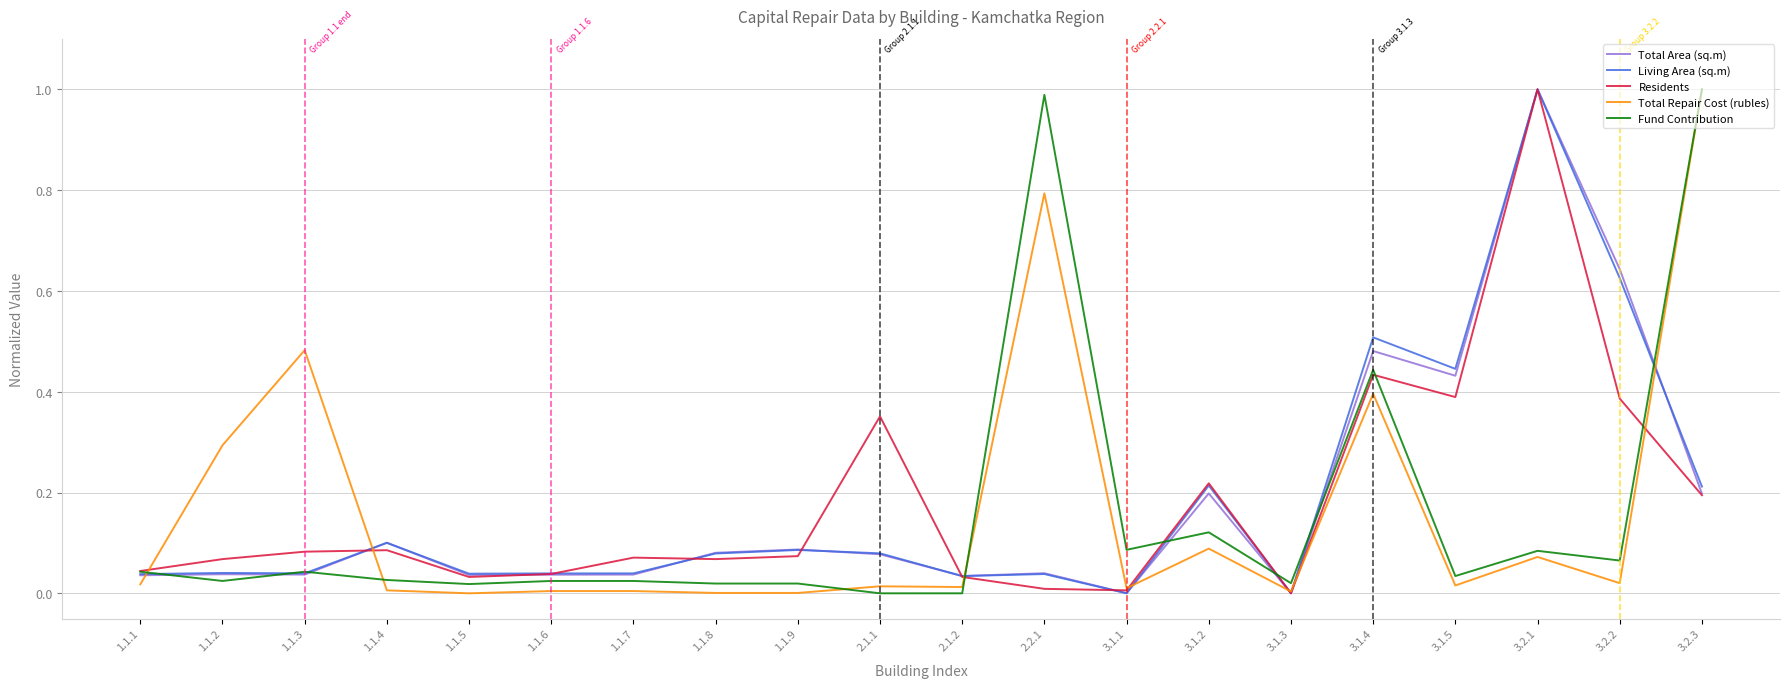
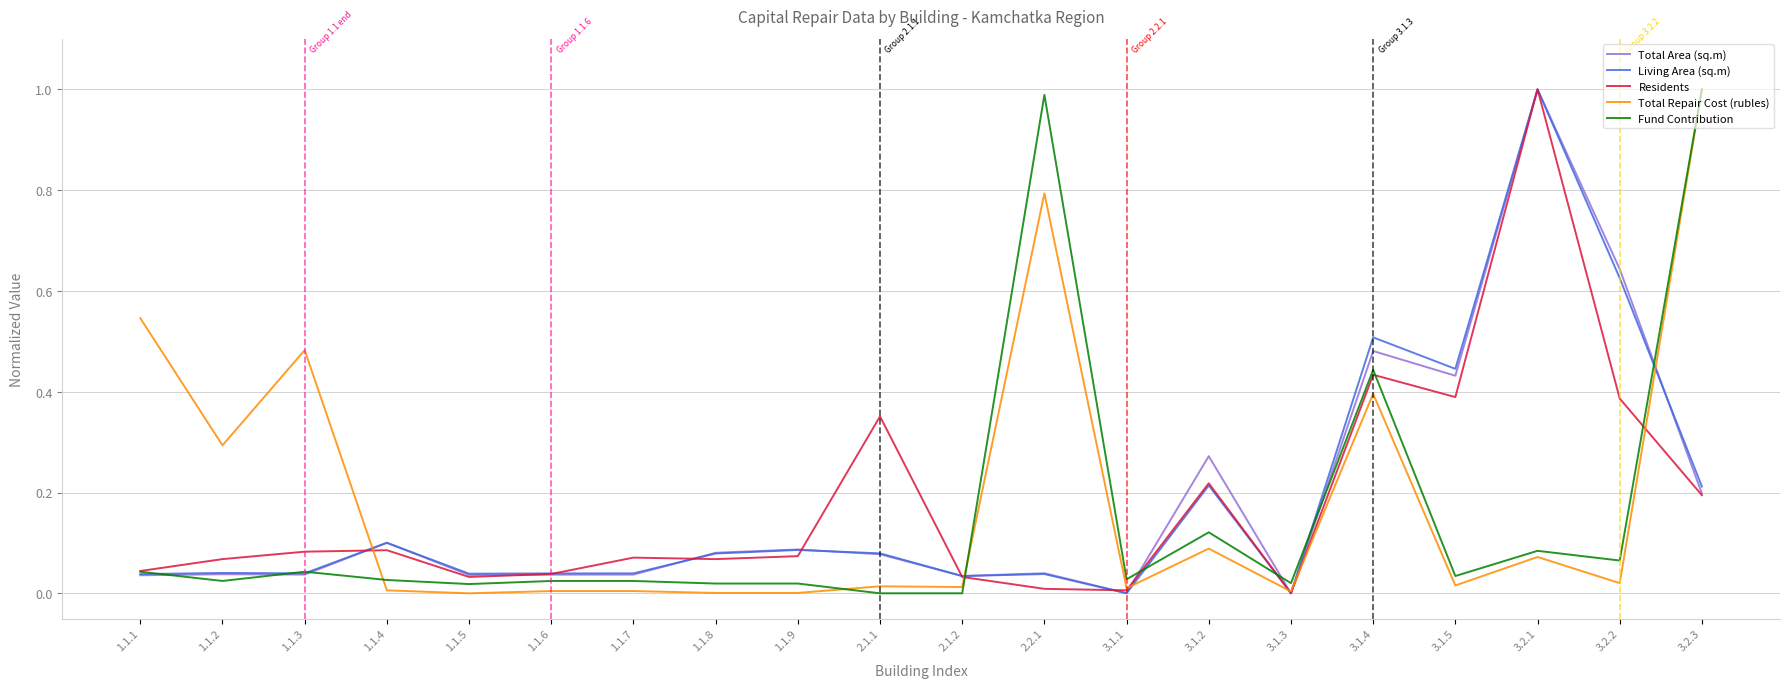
Total Repair Cost (rubles), 1.1.1: 0.02 -> 0.55
Fund Contribution, 3.1.1: 0.09 -> 0.03
Total Area (sq.m), 3.1.2: 0.20 -> 0.27
